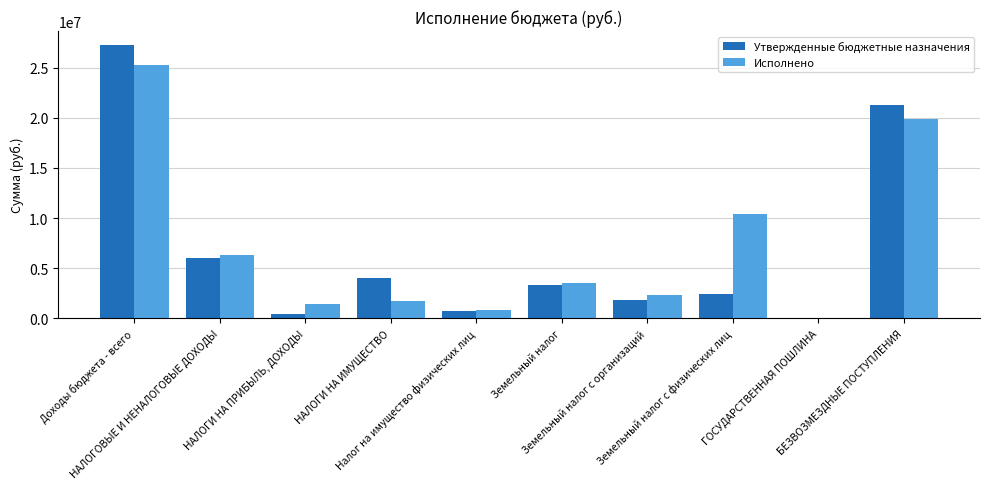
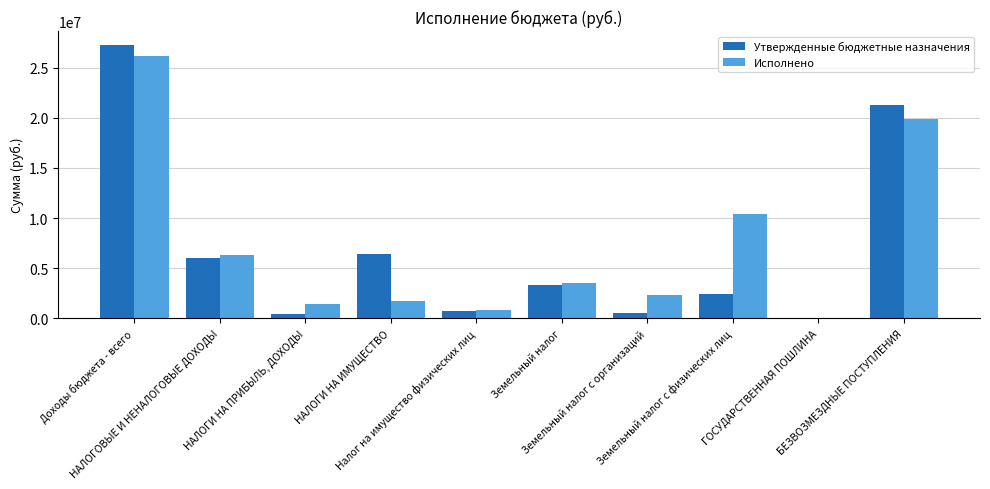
Исполнено, Доходы бюджета - всего: 25300000 -> 26200000
Утвержденные бюджетные назначения, НАЛОГИ НА ИМУЩЕСТВО: 4100000 -> 6400000
Утвержденные бюджетные назначения, Земельный налог с организаций: 1800000 -> 500000
